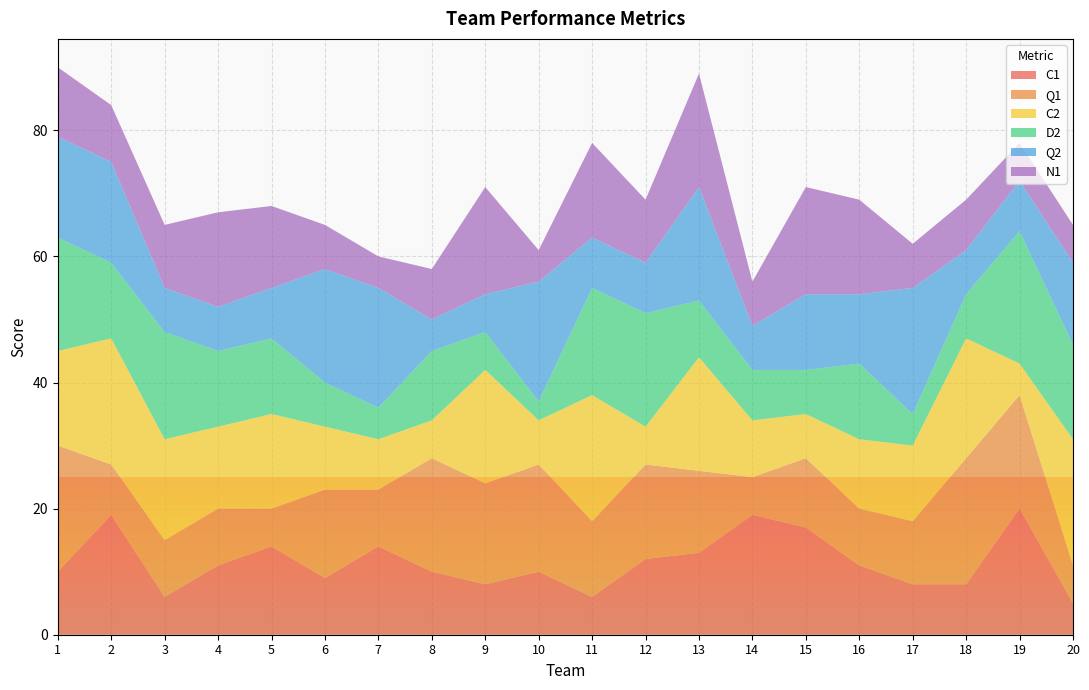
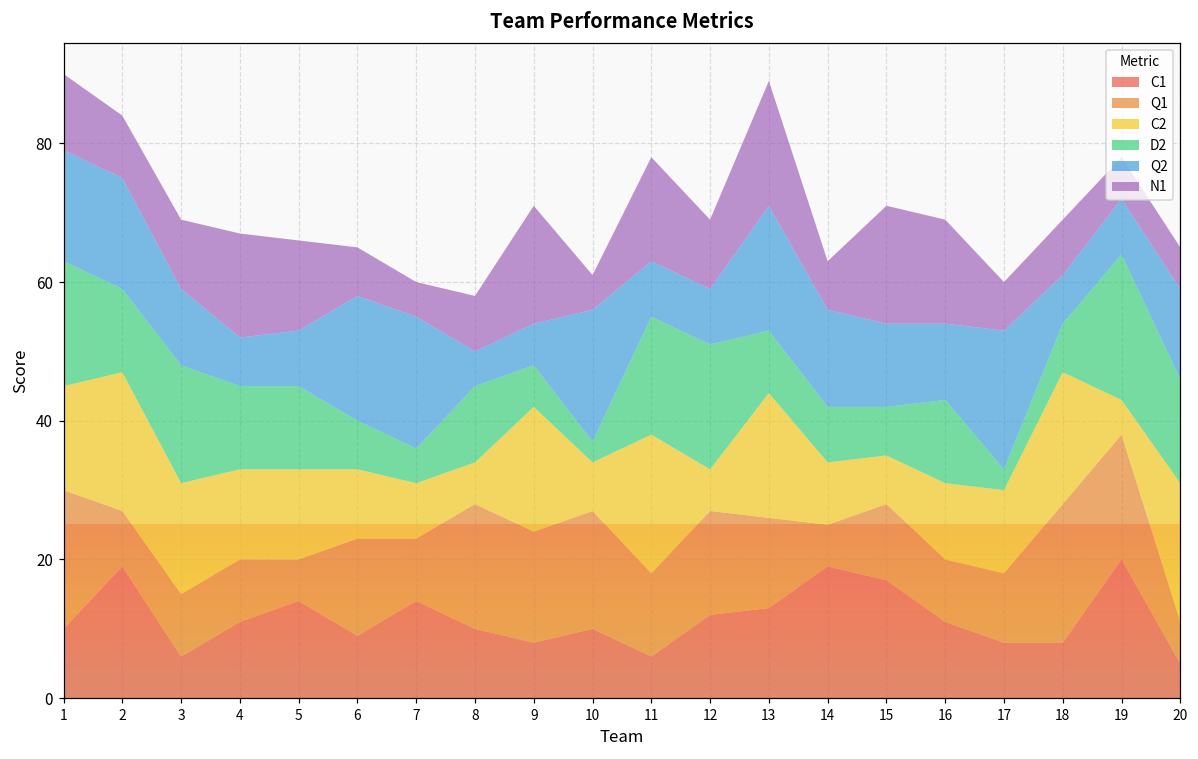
Q2, 3: 7 -> 11
C2, 5: 15 -> 13
Q2, 14: 7 -> 14
D2, 17: 5 -> 3
